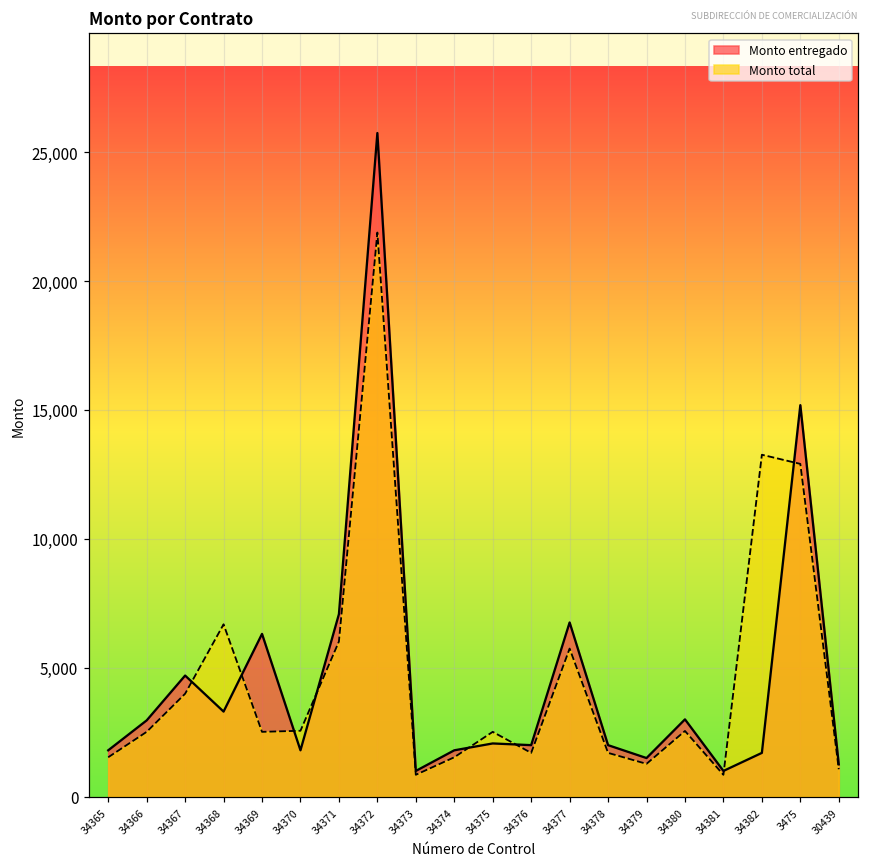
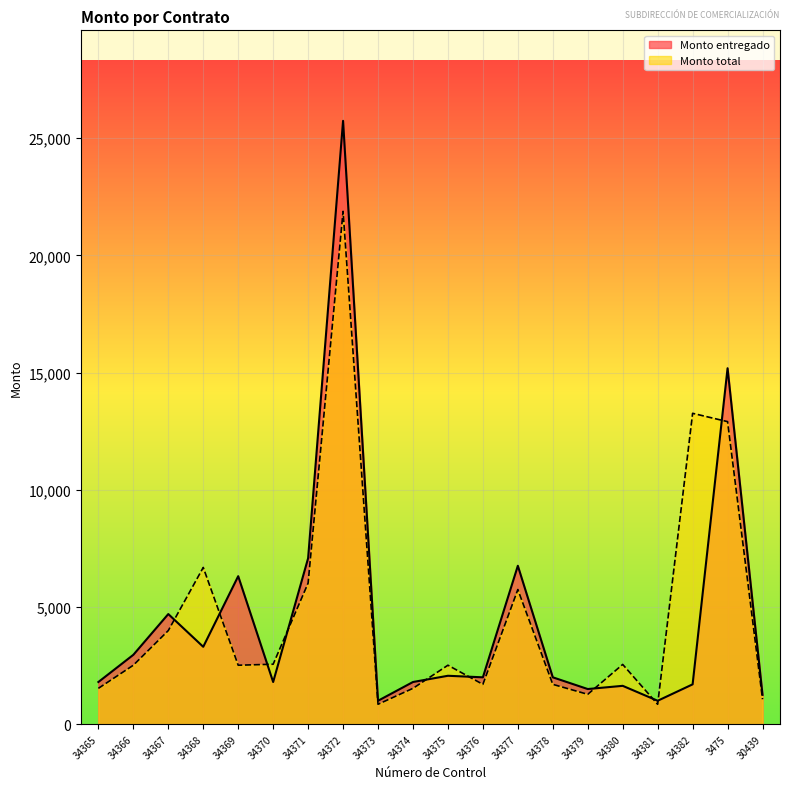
Monto entregado, 34380: 3,000 -> 1,600
